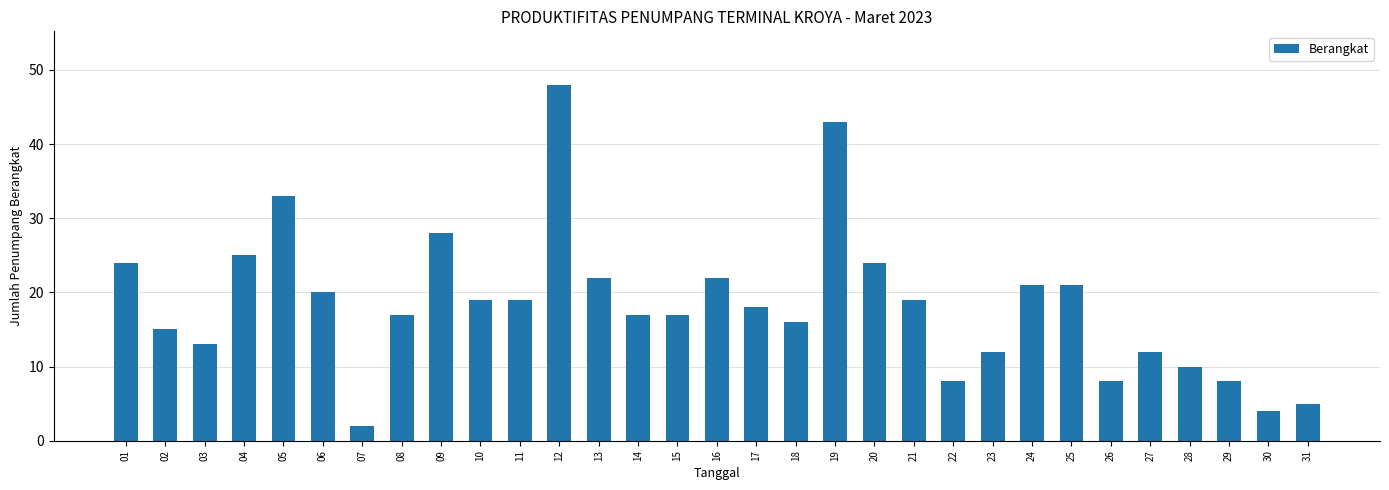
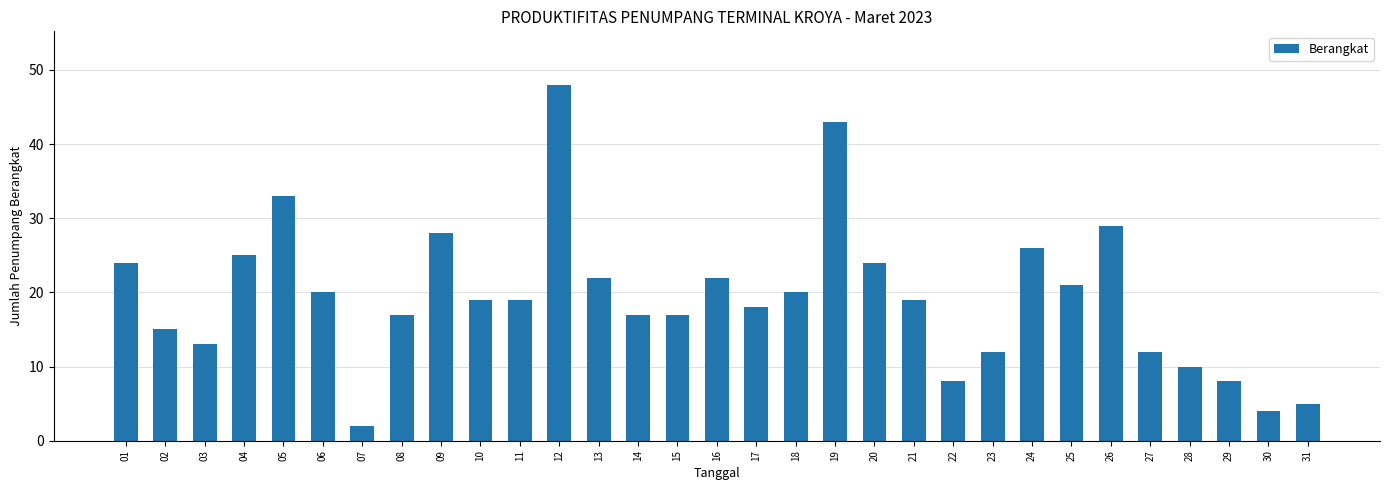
18: 16 -> 20
24: 21 -> 26
26: 8 -> 29
